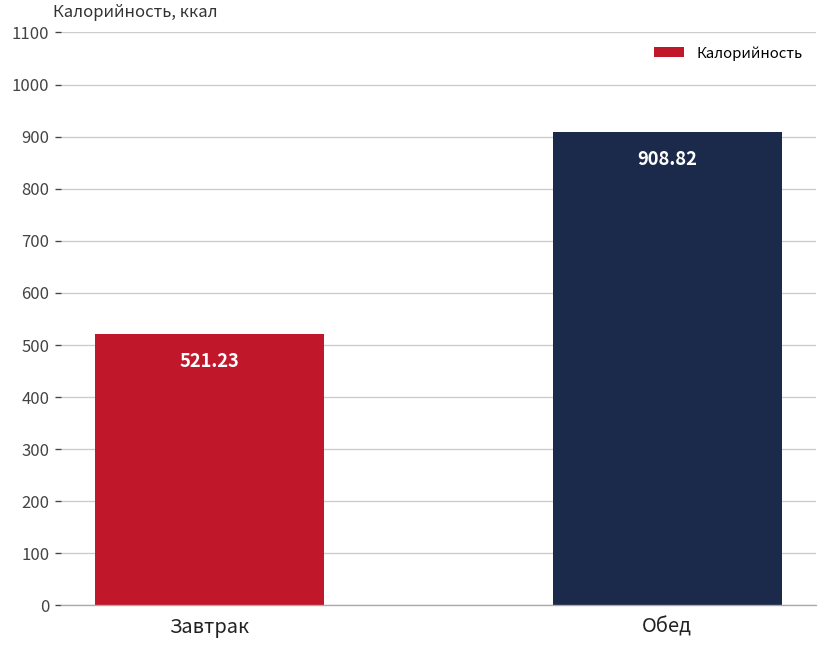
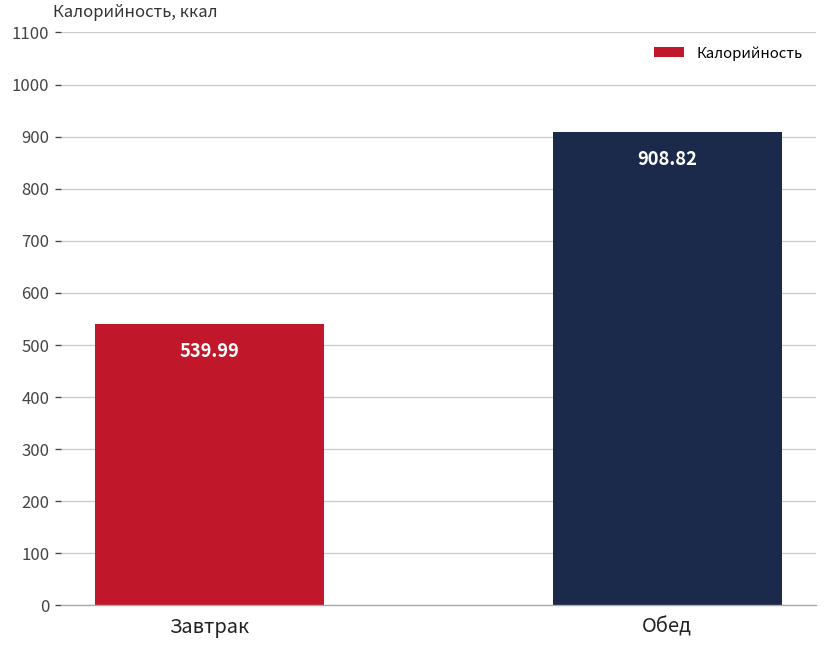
Завтрак: 521.23 -> 539.99
